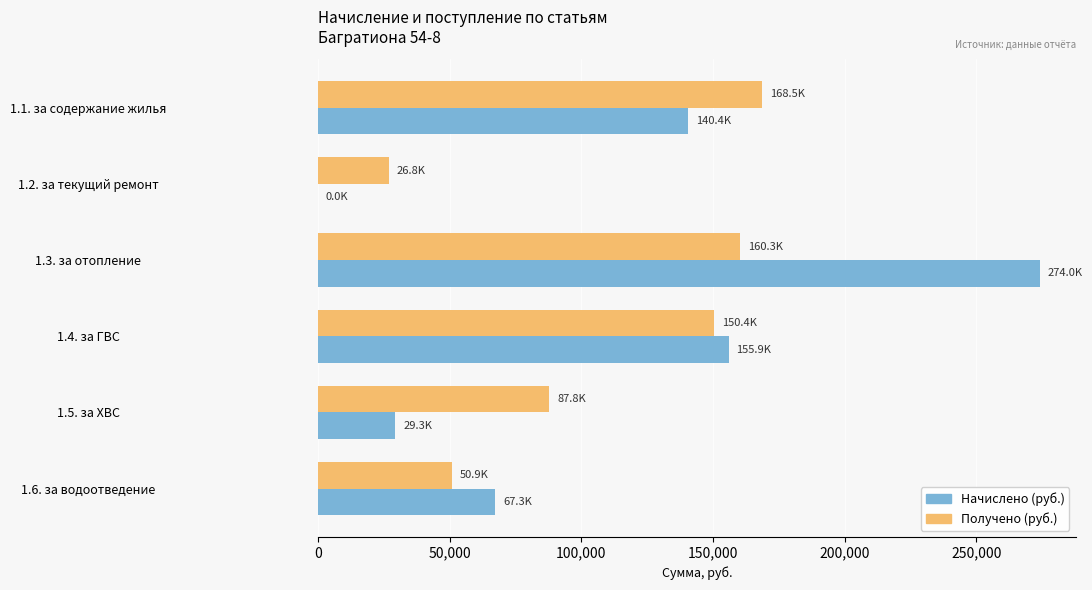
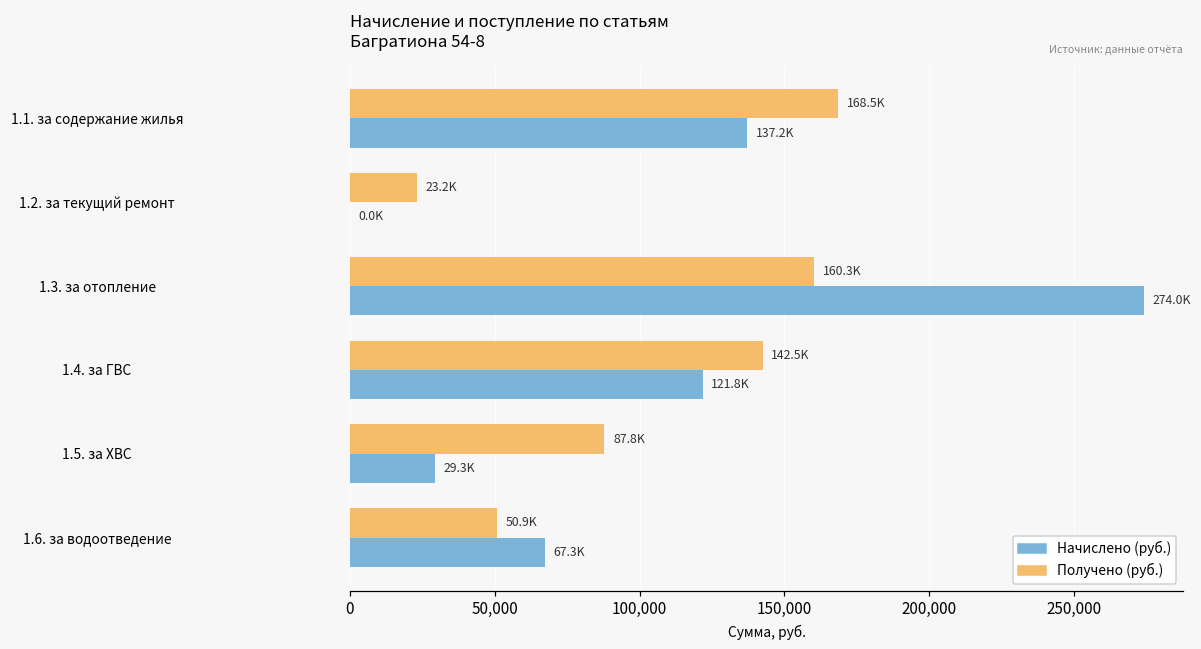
Начислено (руб.), 1.1. за содержание жилья: 140.4K -> 137.2K
Получено (руб.), 1.2. за текущий ремонт: 26.8K -> 23.2K
Получено (руб.), 1.4. за ГВС: 150.4K -> 142.5K
Начислено (руб.), 1.4. за ГВС: 155.9K -> 121.8K
